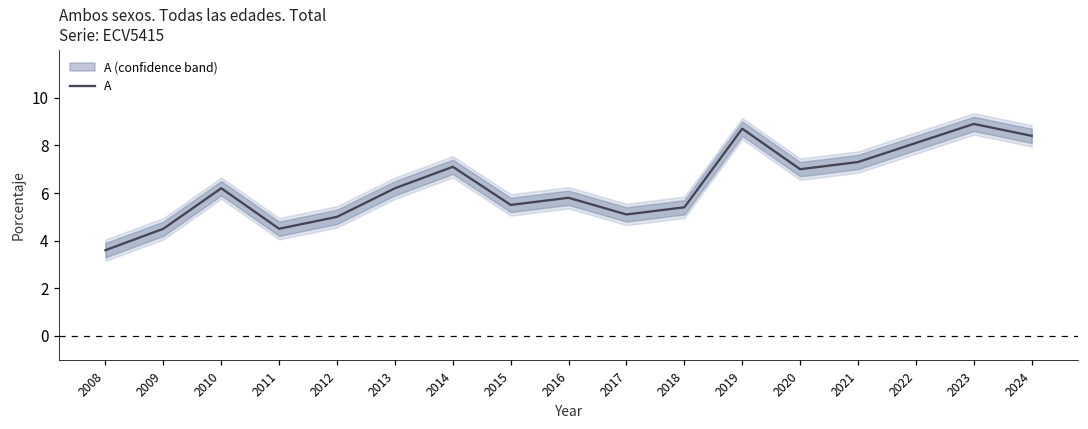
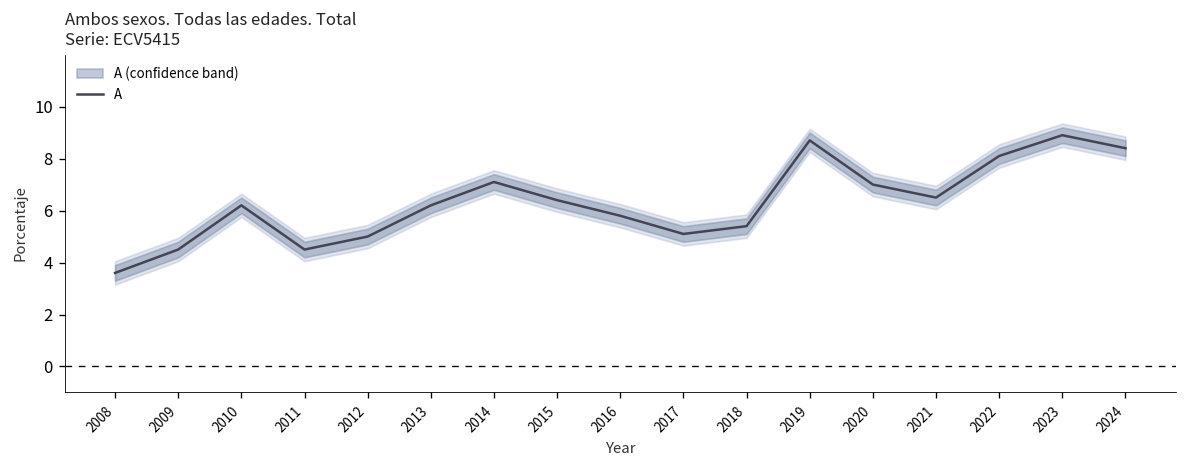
A, 2015: 5.5 -> 6.4
A, 2021: 7.3 -> 6.5
